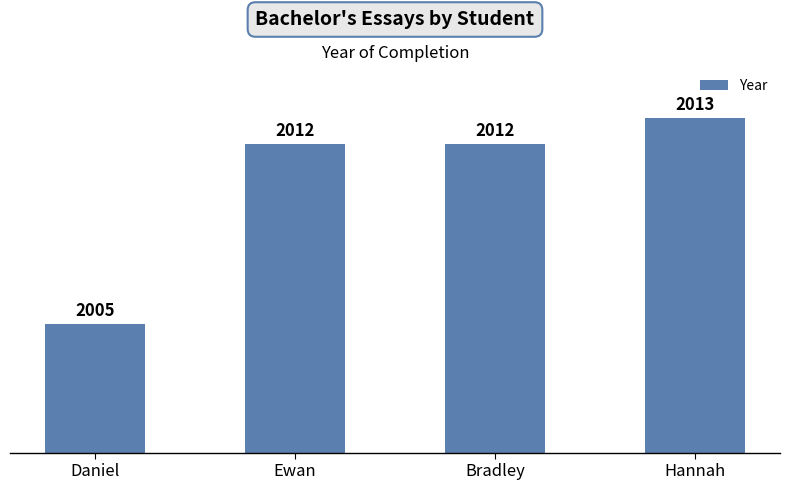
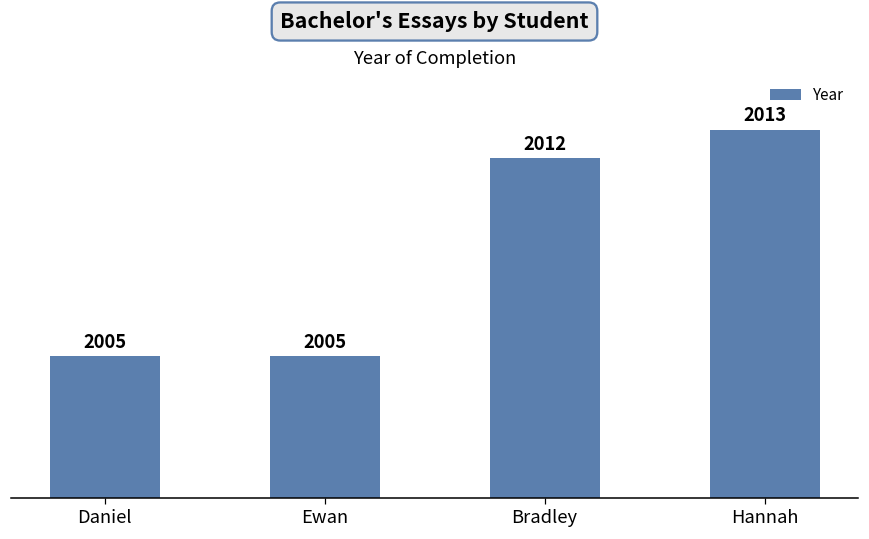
Ewan: 2012 -> 2005
